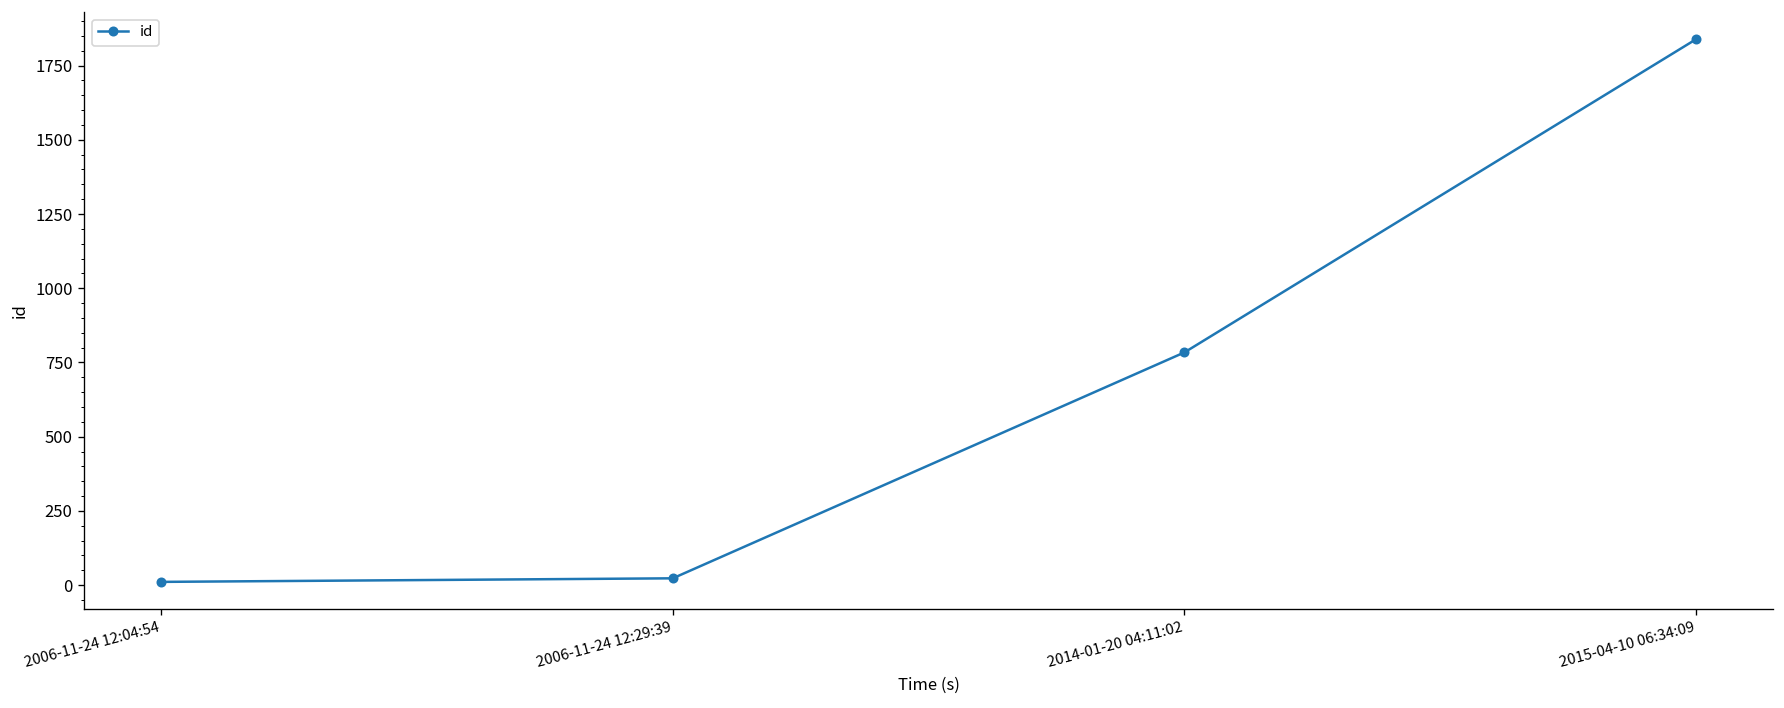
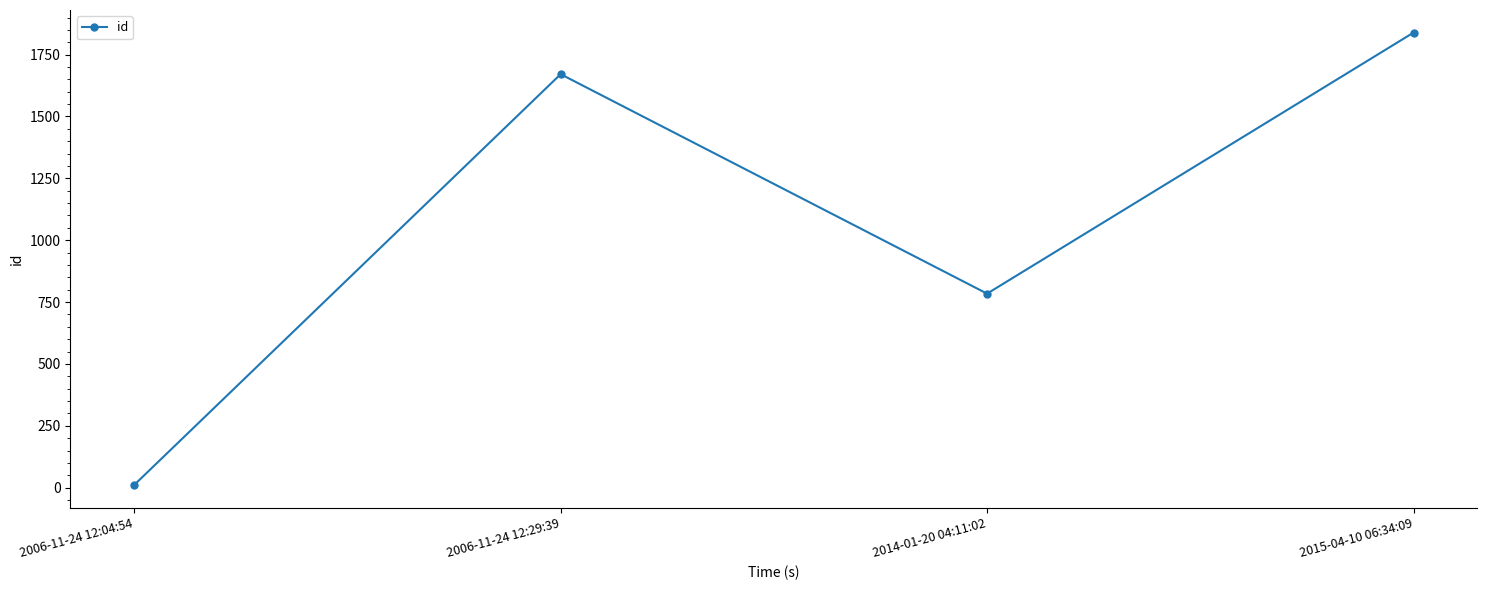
2006-11-24 12:29:39: 20 -> 1670
